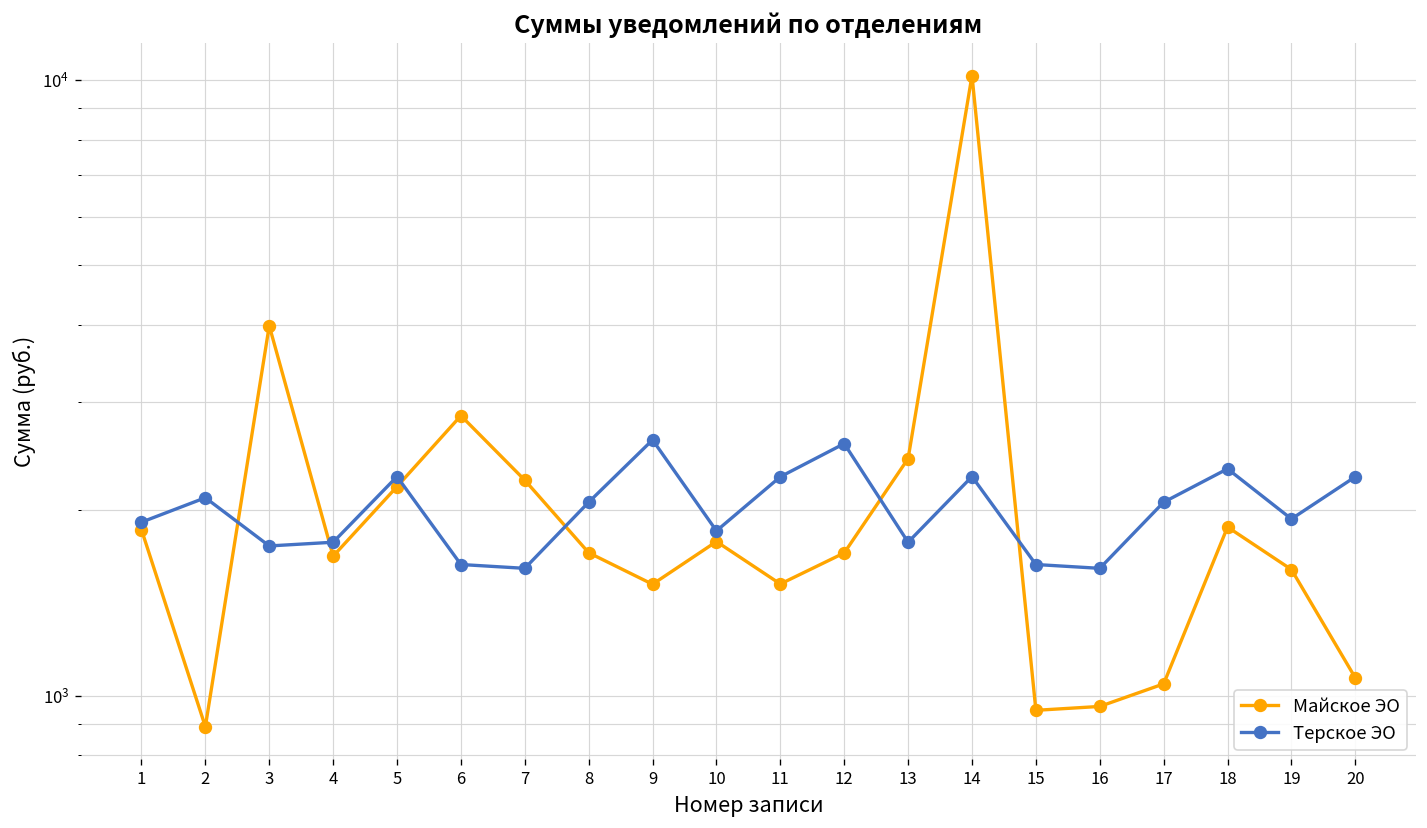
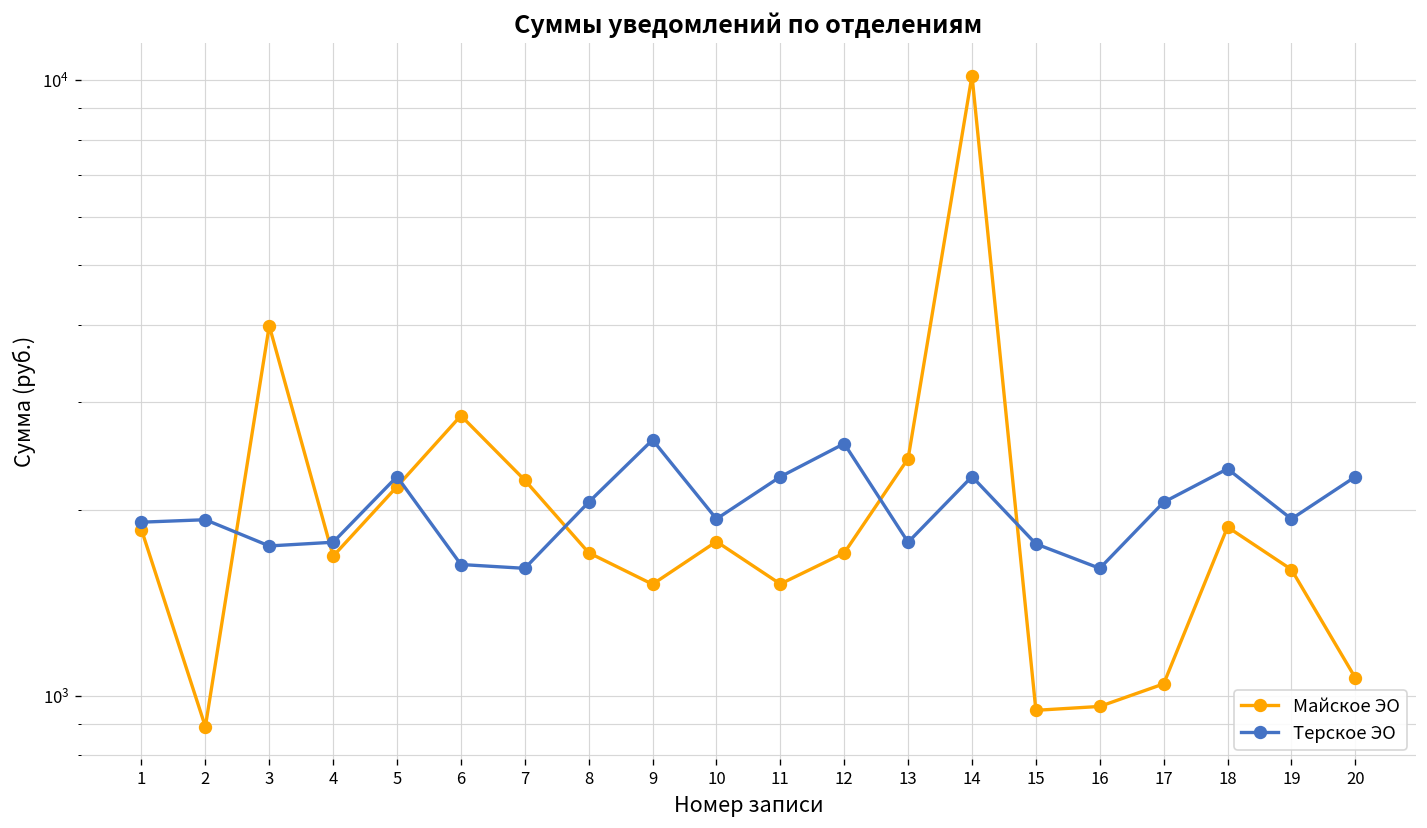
Терское ЭО, 2: 2100 -> 1930
Терское ЭО, 10: 1850 -> 1940
Терское ЭО, 15: 1630 -> 1760
